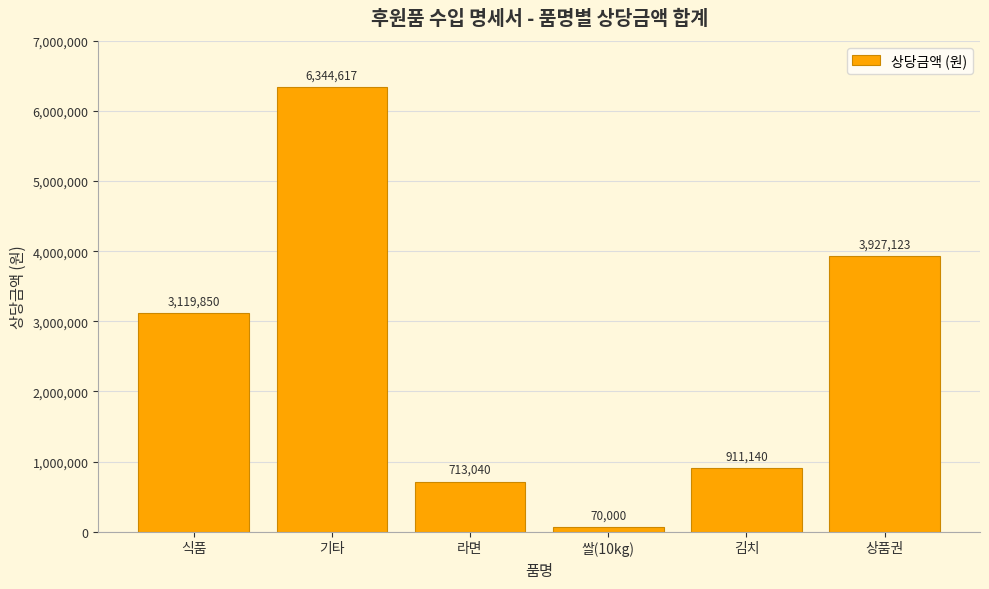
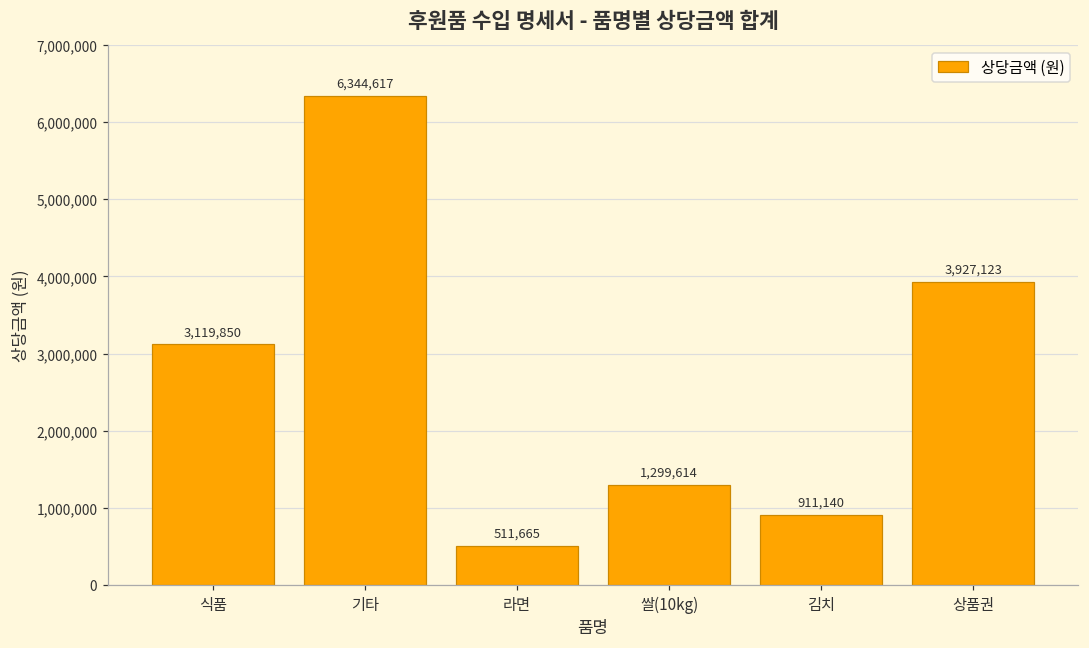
라면: 713,040 -> 511,665
쌀(10kg): 70,000 -> 1,299,614
